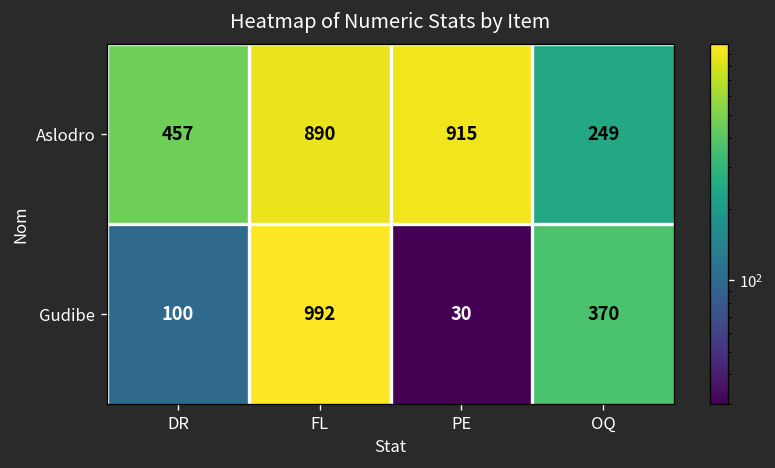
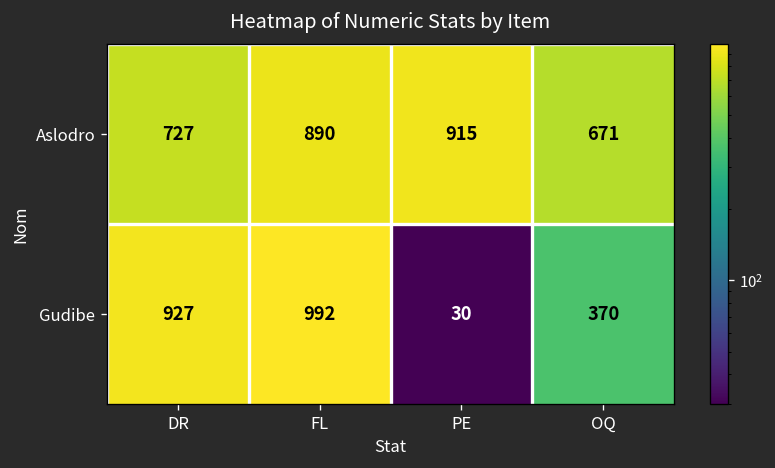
Aslodro, DR: 457 -> 727
Aslodro, OQ: 249 -> 671
Gudibe, DR: 100 -> 927
